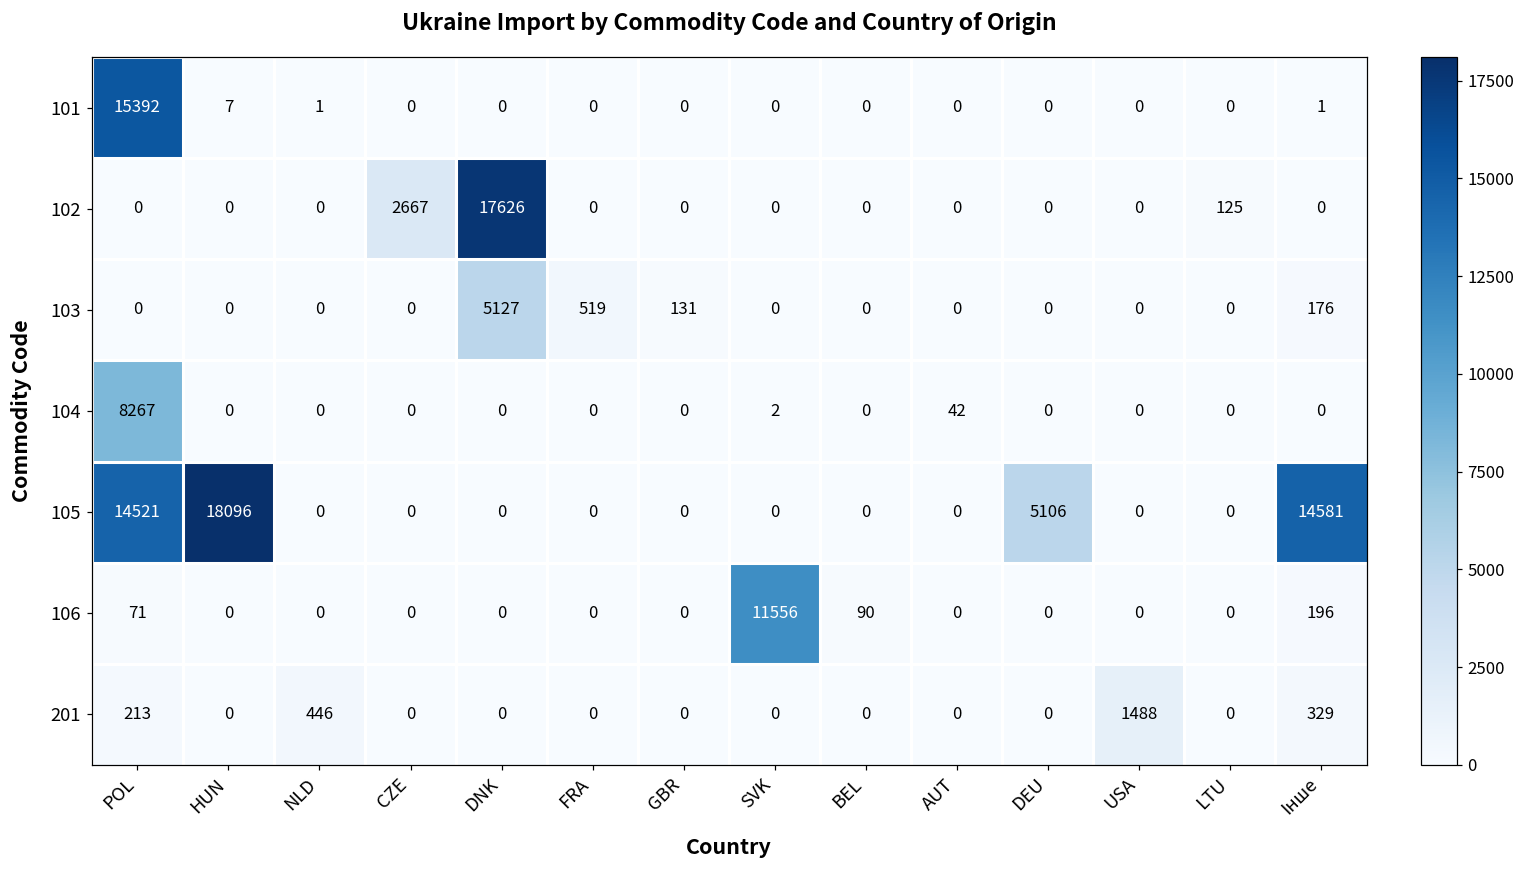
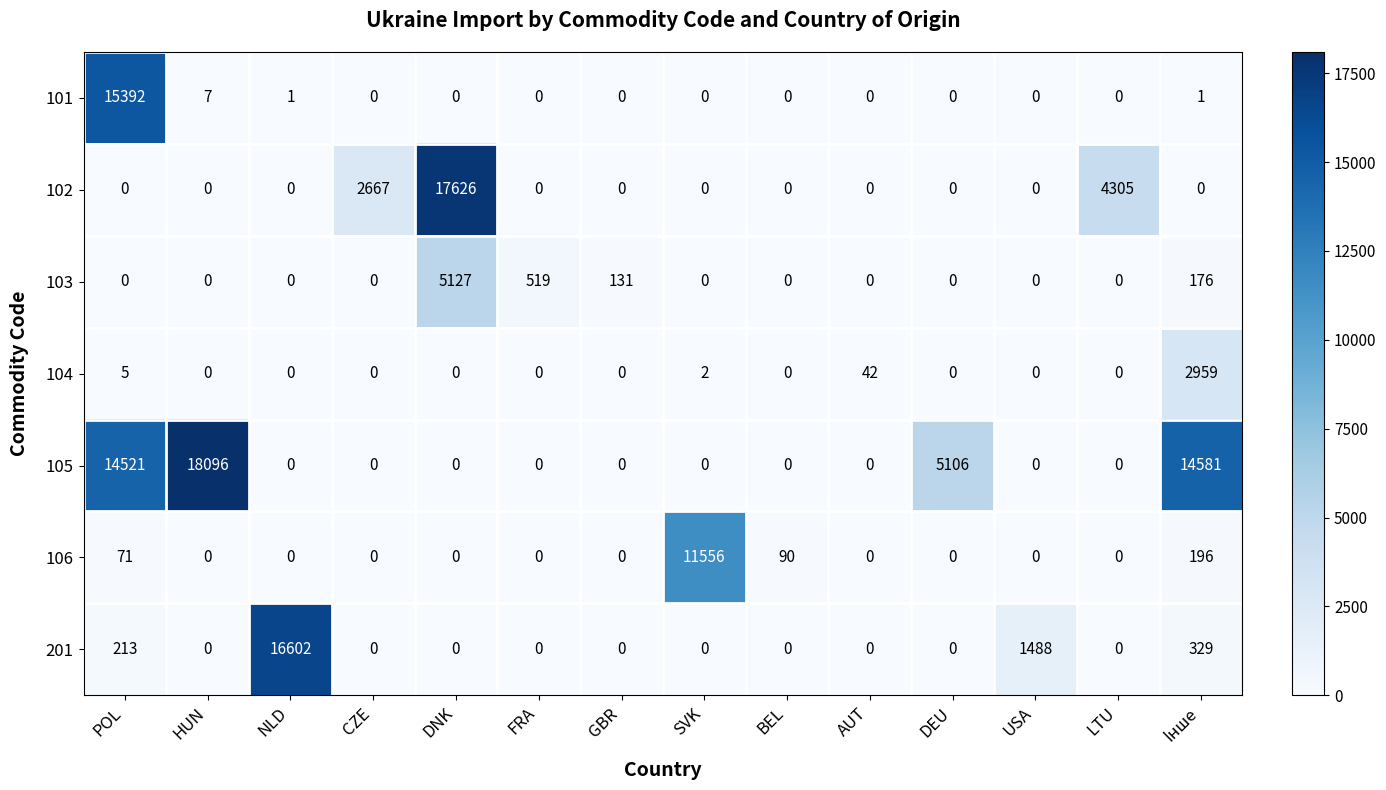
102, LTU: 125 -> 4305
104, POL: 8267 -> 5
104, Інше: 0 -> 2959
201, NLD: 446 -> 16602
